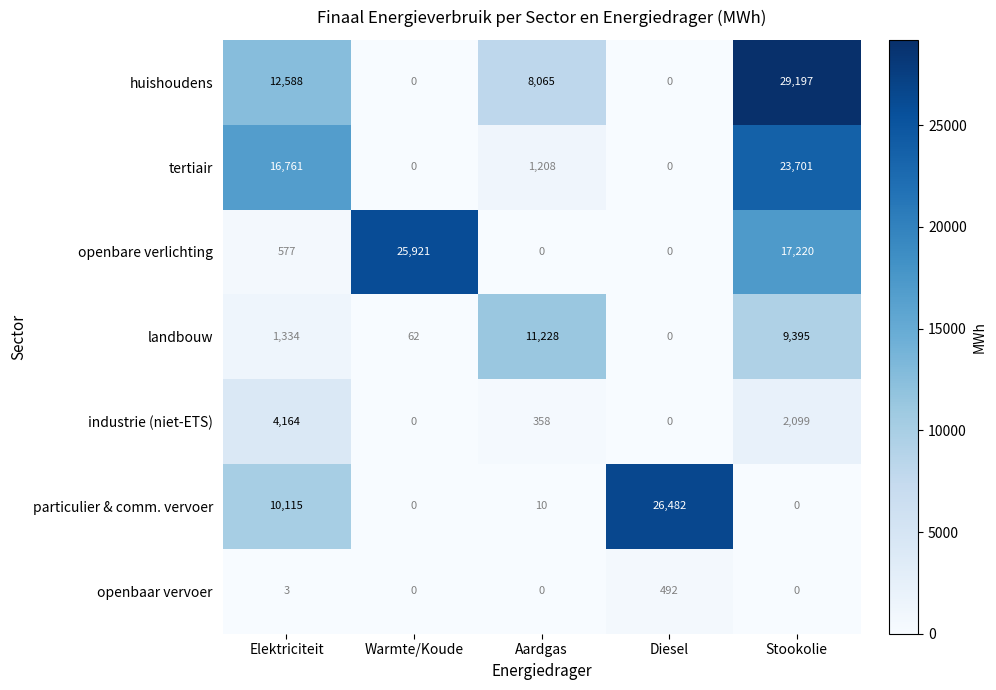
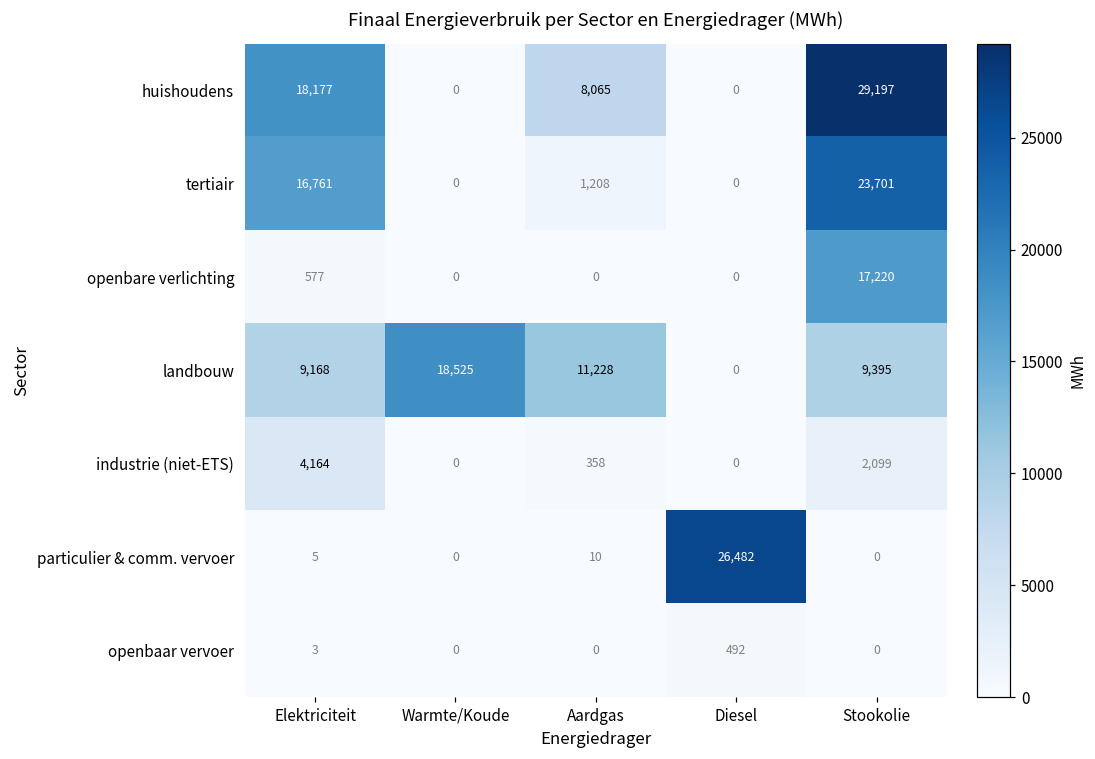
huishoudens, Elektriciteit: 12,588 -> 18,177
openbare verlichting, Warmte/Koude: 25,921 -> 0
landbouw, Elektriciteit: 1,334 -> 9,168
landbouw, Warmte/Koude: 62 -> 18,525
particulier & comm. vervoer, Elektriciteit: 10,115 -> 5
